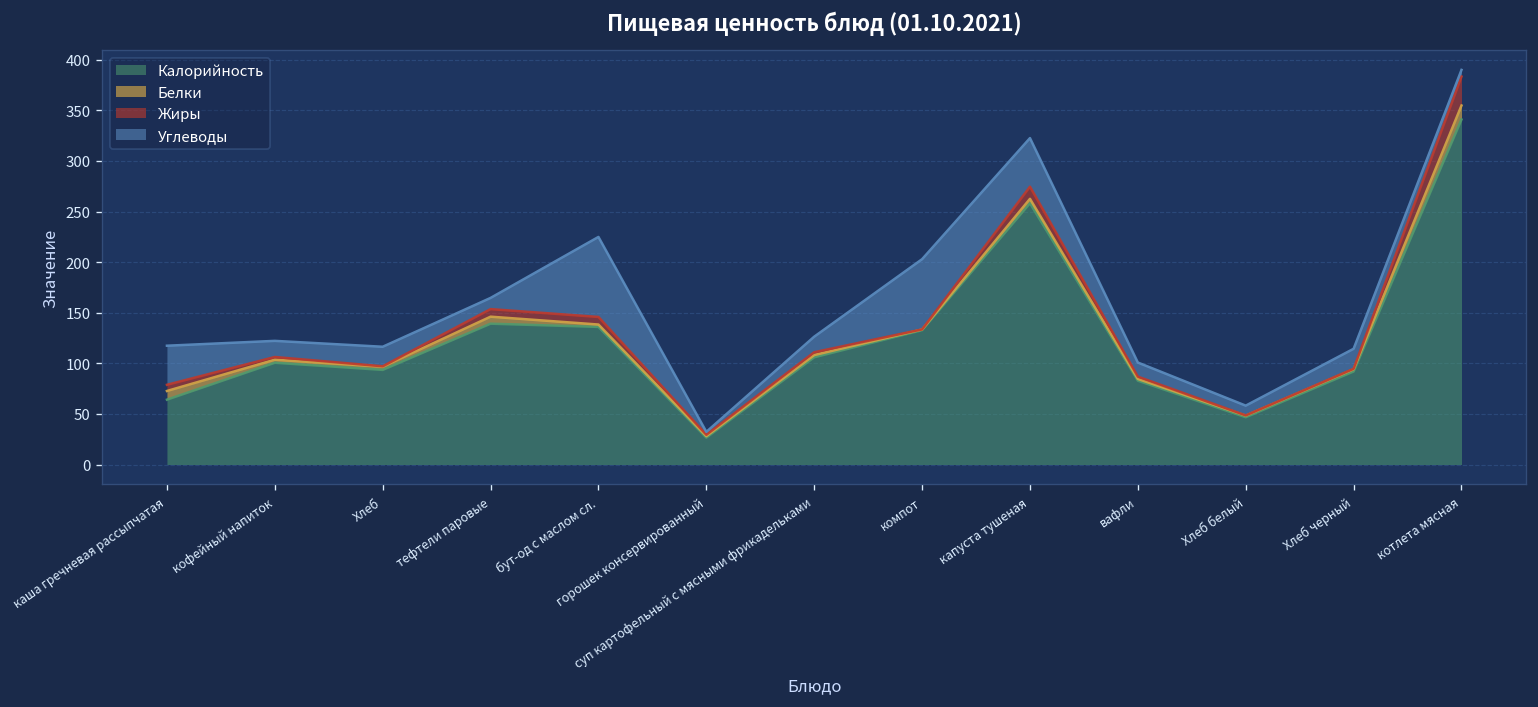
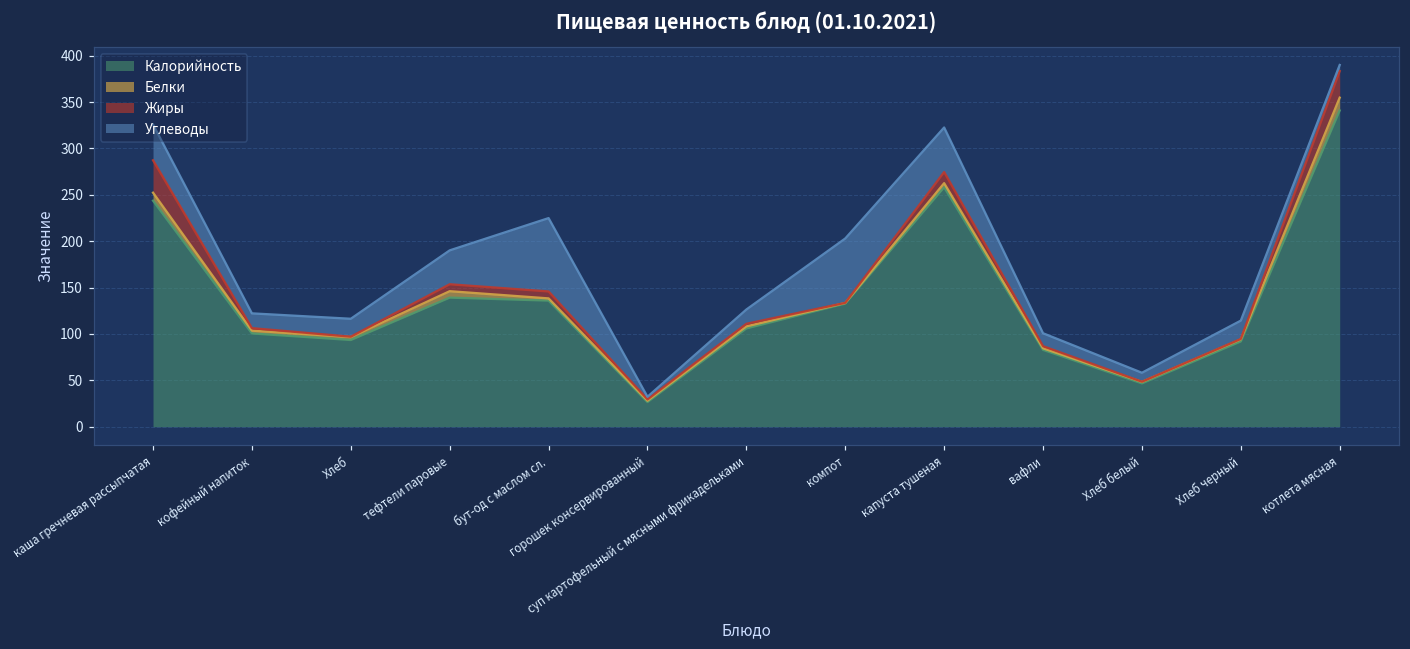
Калорийность, каша гречневая рассыпчатая: 60 -> 240
Жиры, каша гречневая рассыпчатая: 10 -> 30
Углеводы, тефтели паровые: 10 -> 40
